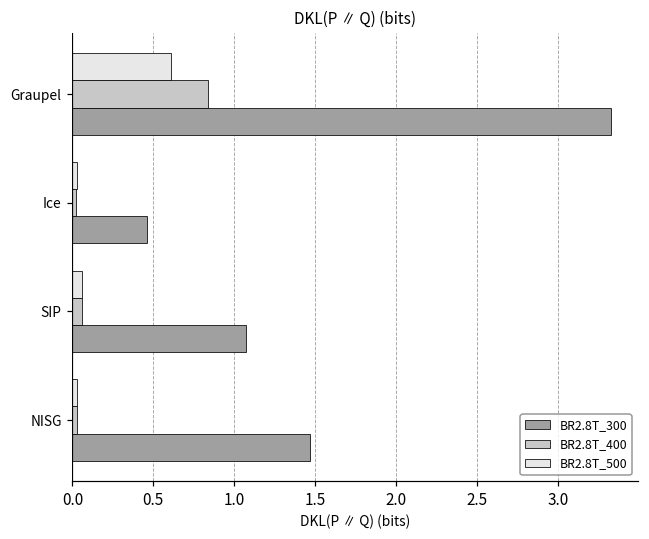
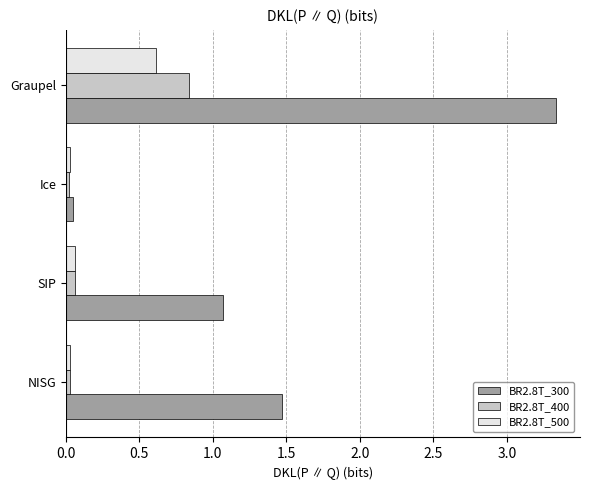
BR2.8T_300, Ice: 0.46 -> 0.05
